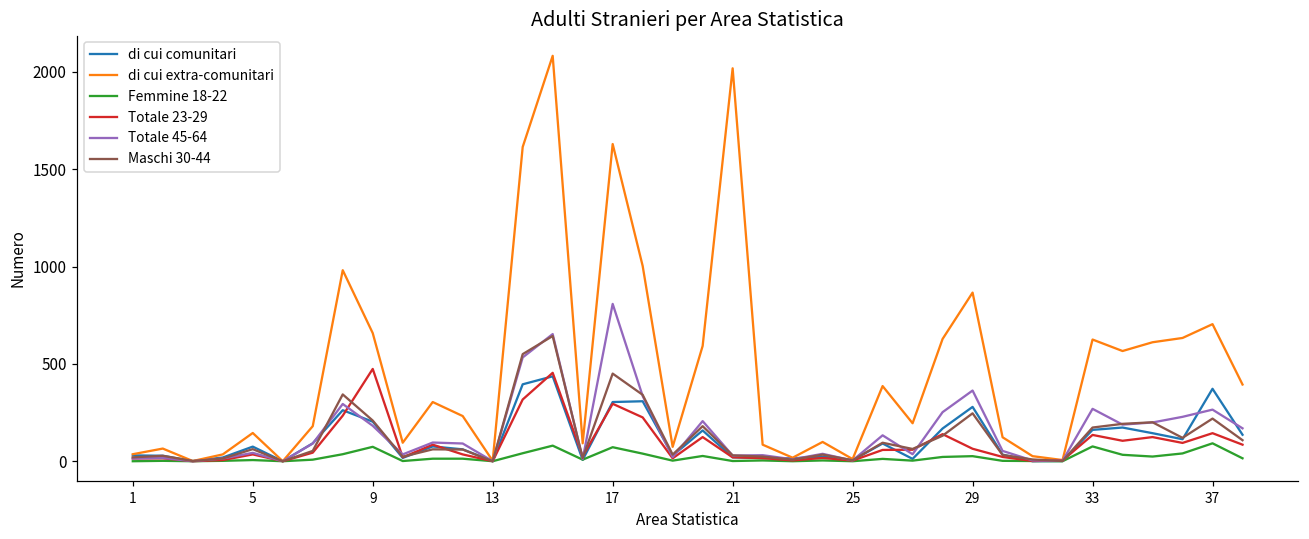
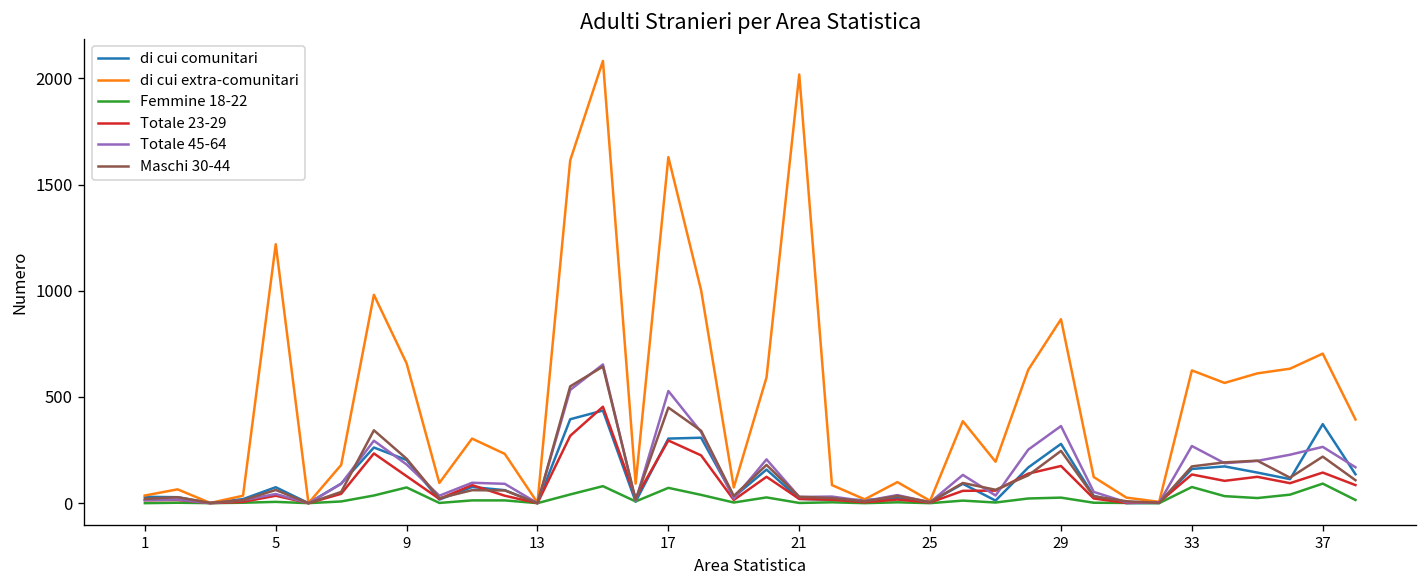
di cui extra-comunitari, 5: 150 -> 1220
Totale 23-29, 9: 470 -> 130
Totale 45-64, 17: 810 -> 530
Totale 23-29, 29: 60 -> 180
